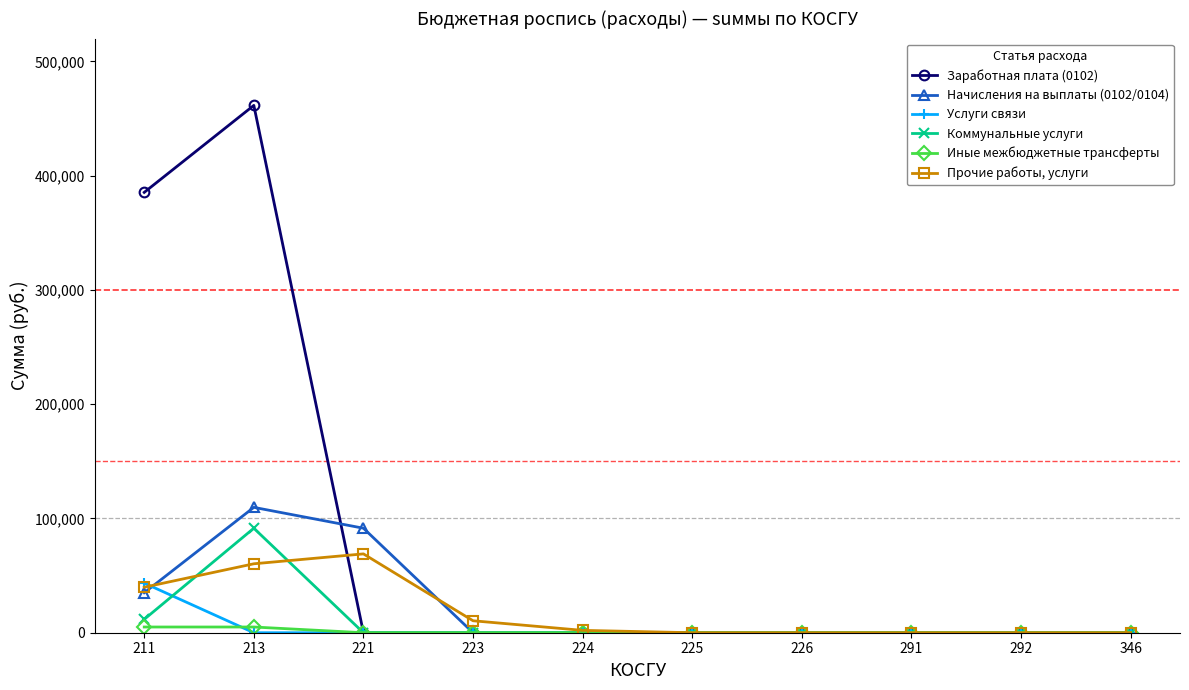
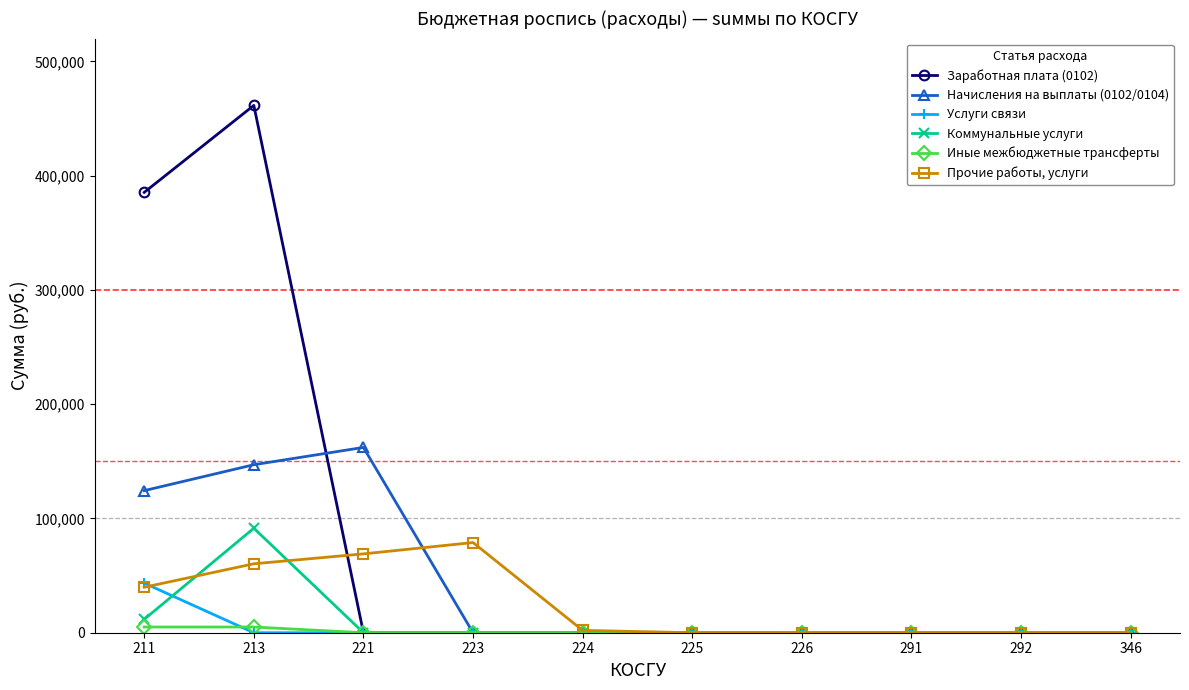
Начисления на выплаты (0102/0104), 211: 35,000 -> 124,000
Начисления на выплаты (0102/0104), 213: 110,000 -> 147,000
Начисления на выплаты (0102/0104), 221: 91,000 -> 162,000
Прочие работы, услуги, 223: 10,000 -> 79,000
